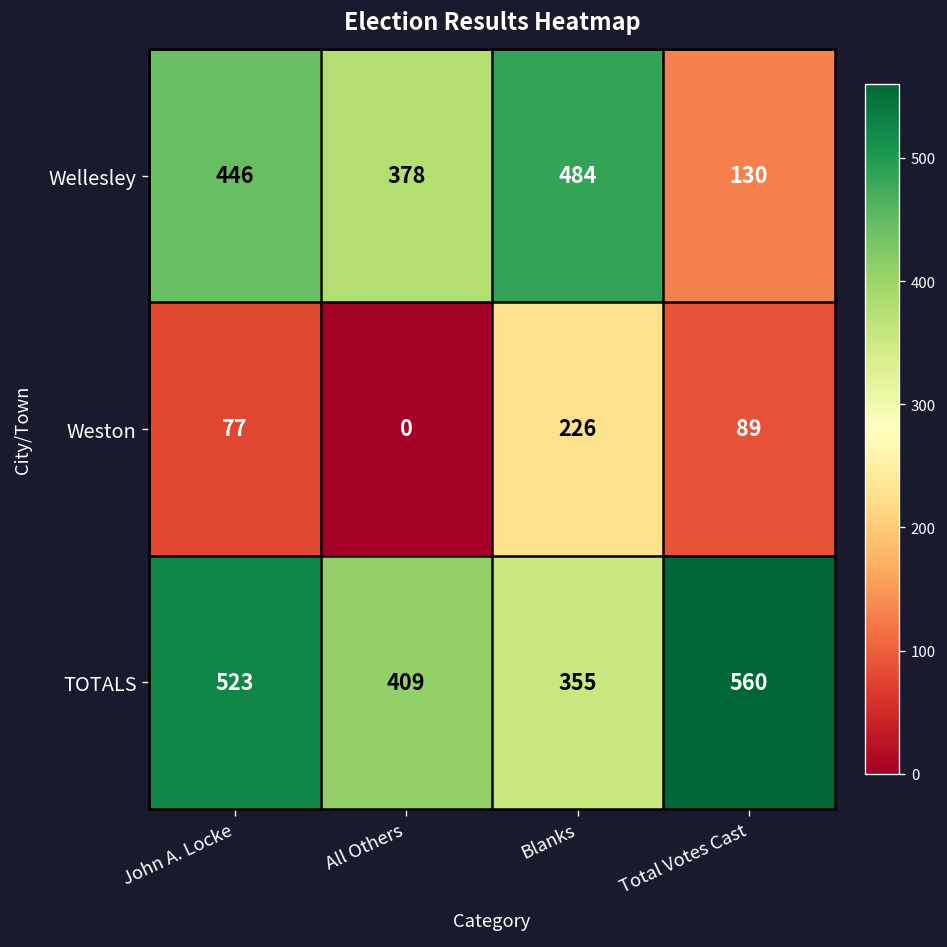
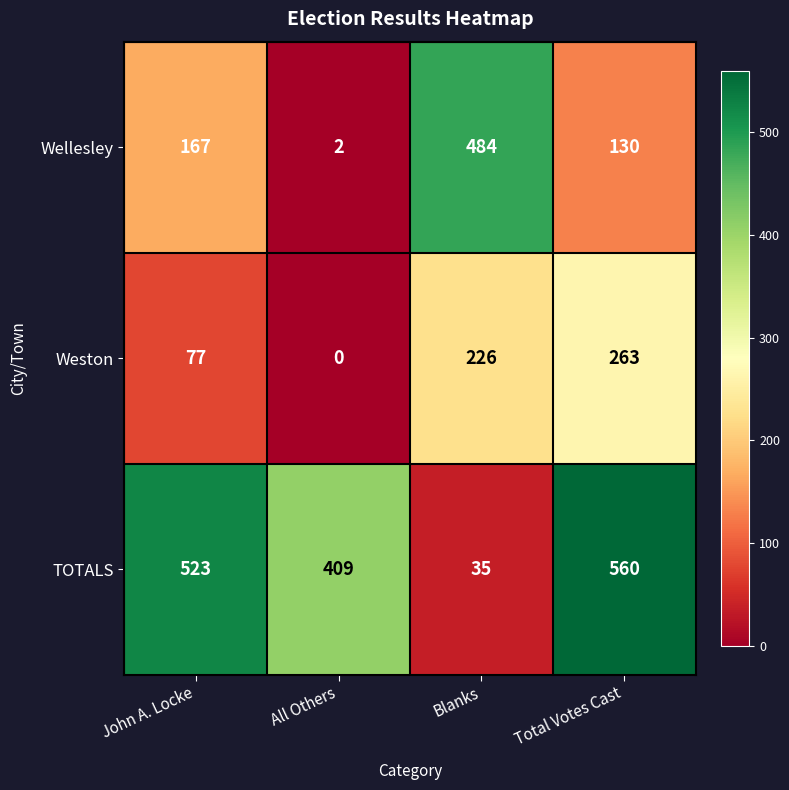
Wellesley, John A. Locke: 446 -> 167
Wellesley, All Others: 378 -> 2
Weston, Total Votes Cast: 89 -> 263
TOTALS, Blanks: 355 -> 35
